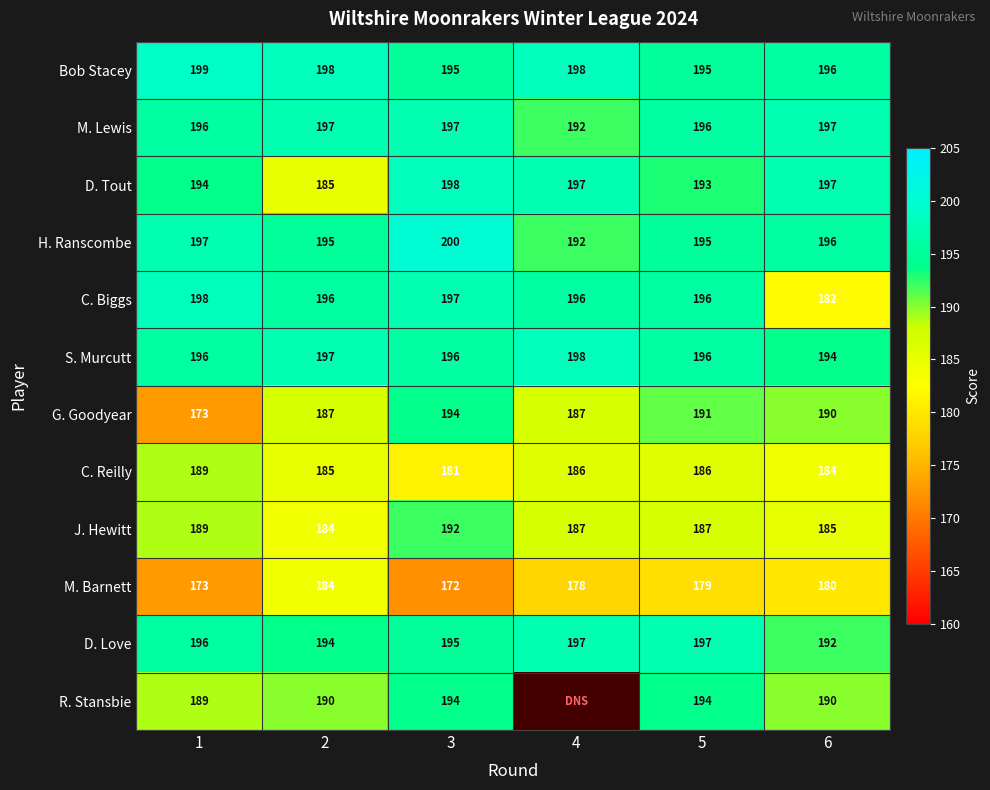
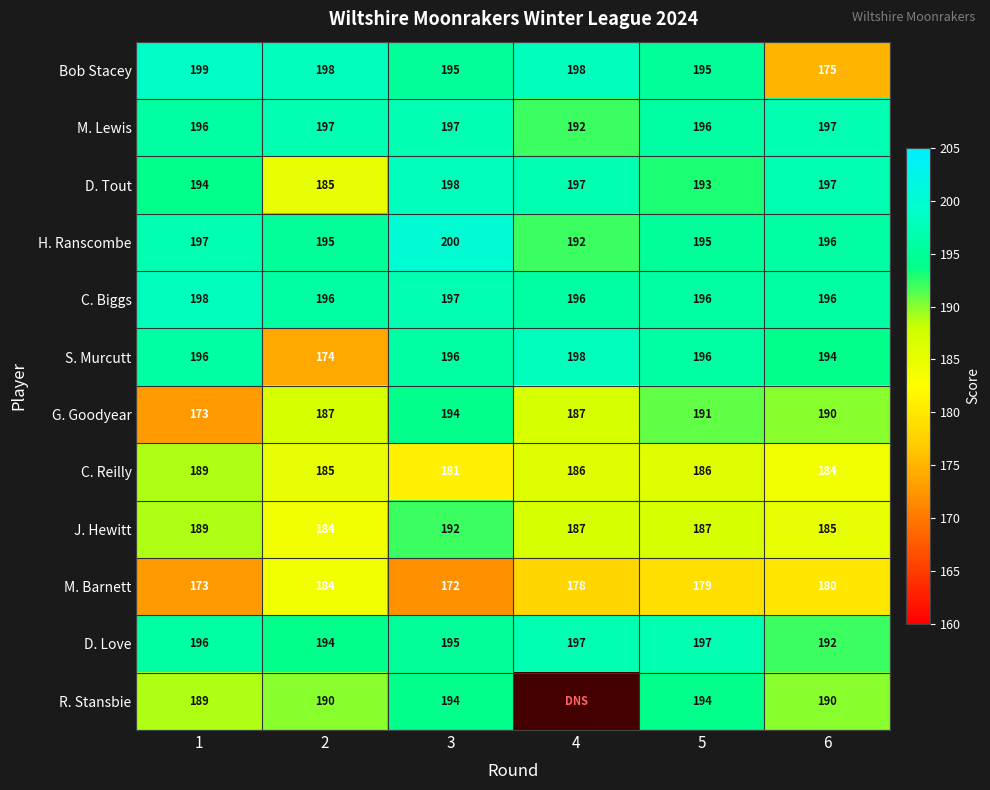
Bob Stacey, 6: 196 -> 175
C. Biggs, 6: 182 -> 196
S. Murcutt, 2: 197 -> 174
